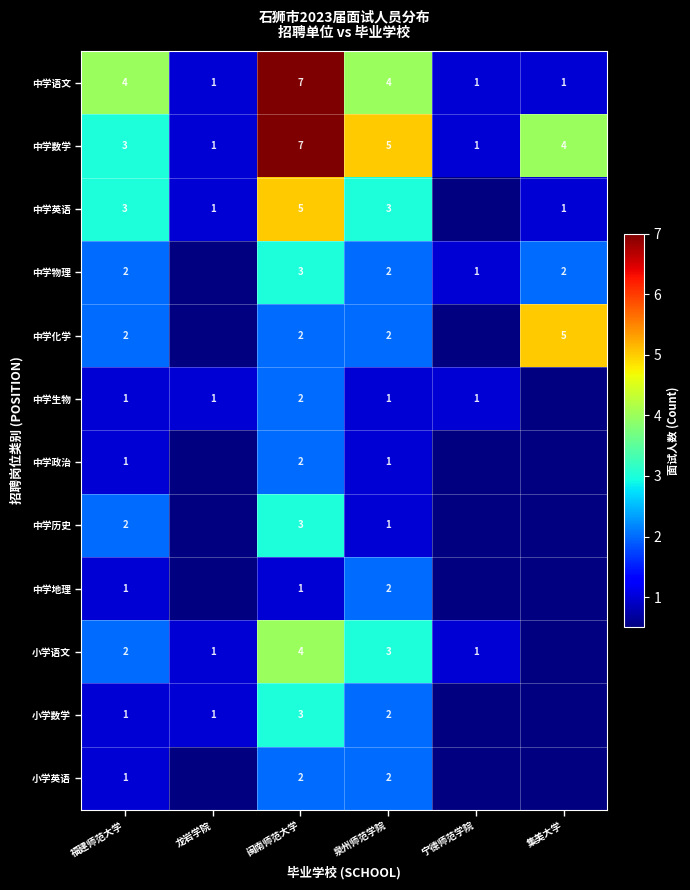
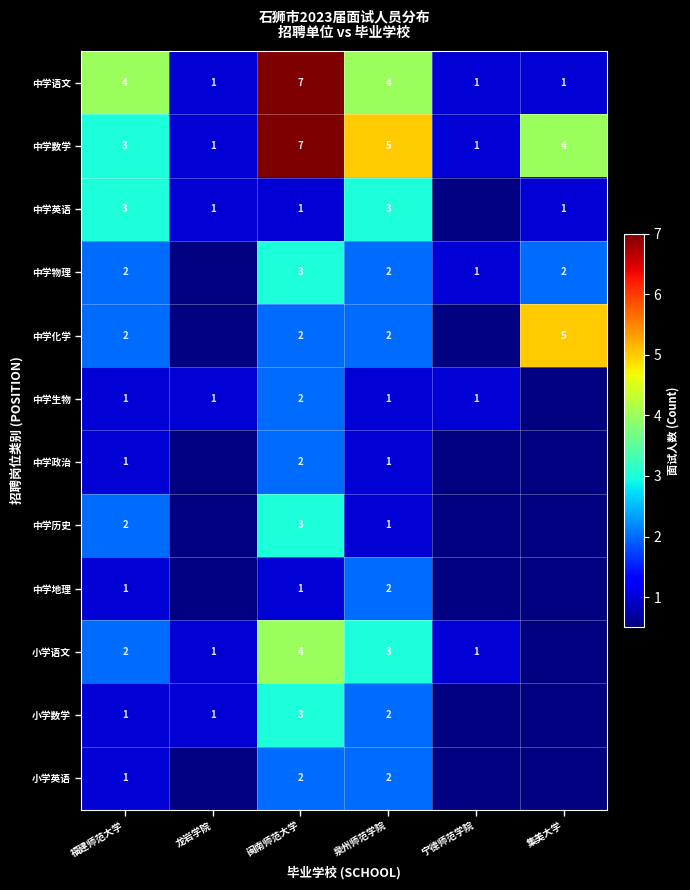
中学英语, 闽南师范大学: 5 -> 1
